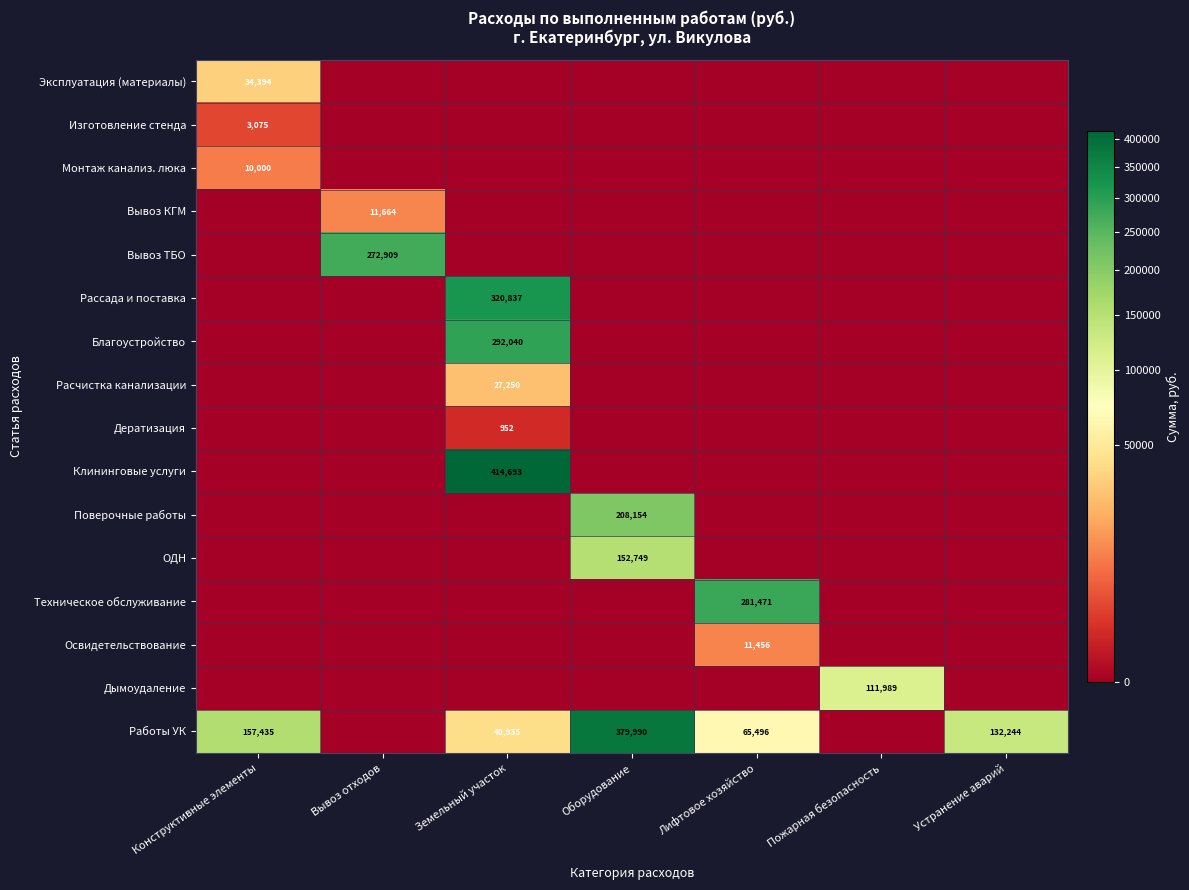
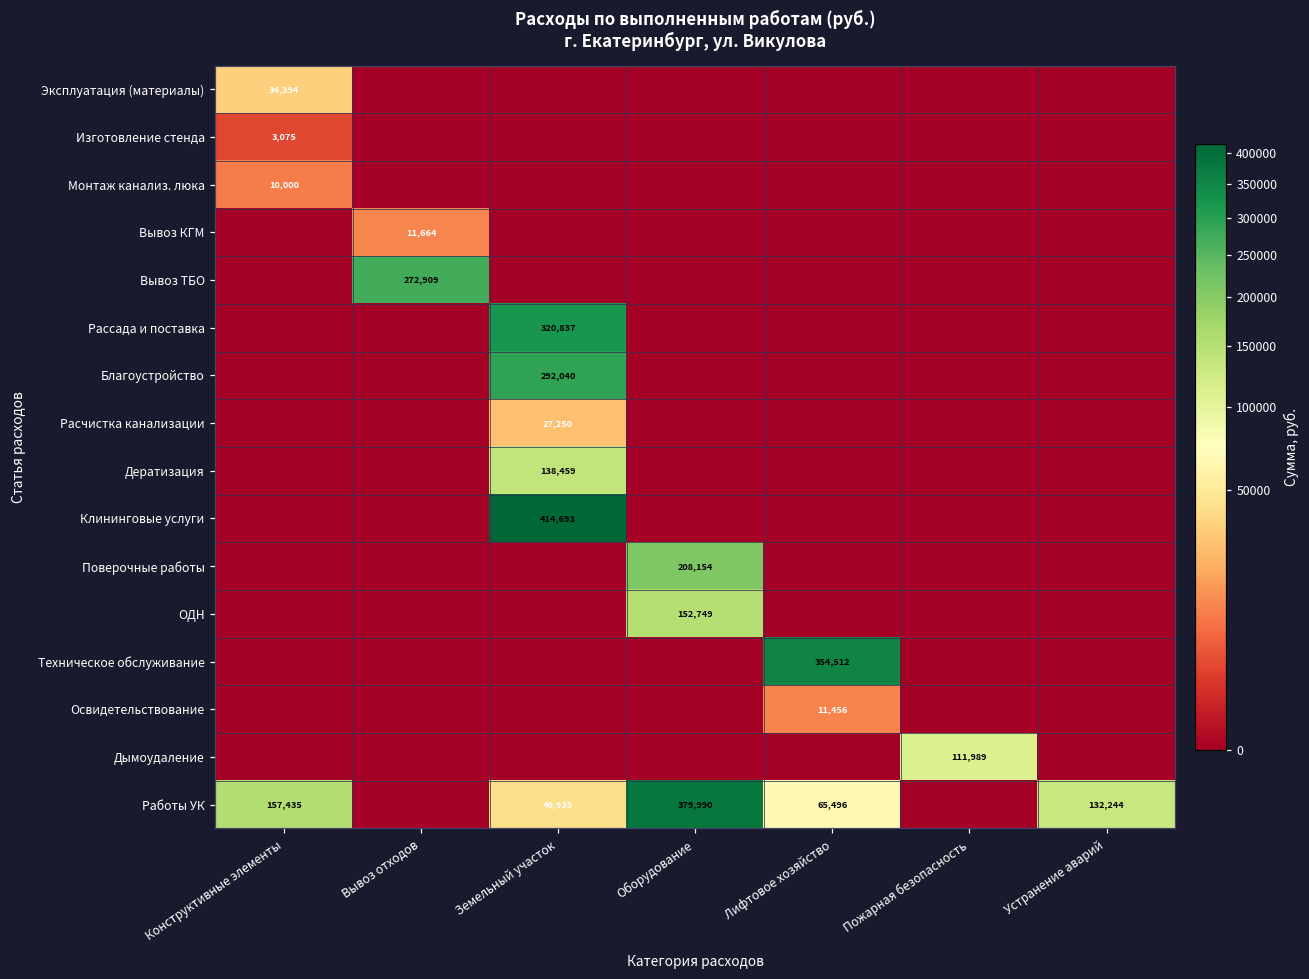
Дератизация, Земельный участок: 952 -> 138,459
Техническое обслуживание, Лифтовое хозяйство: 281,471 -> 354,512
